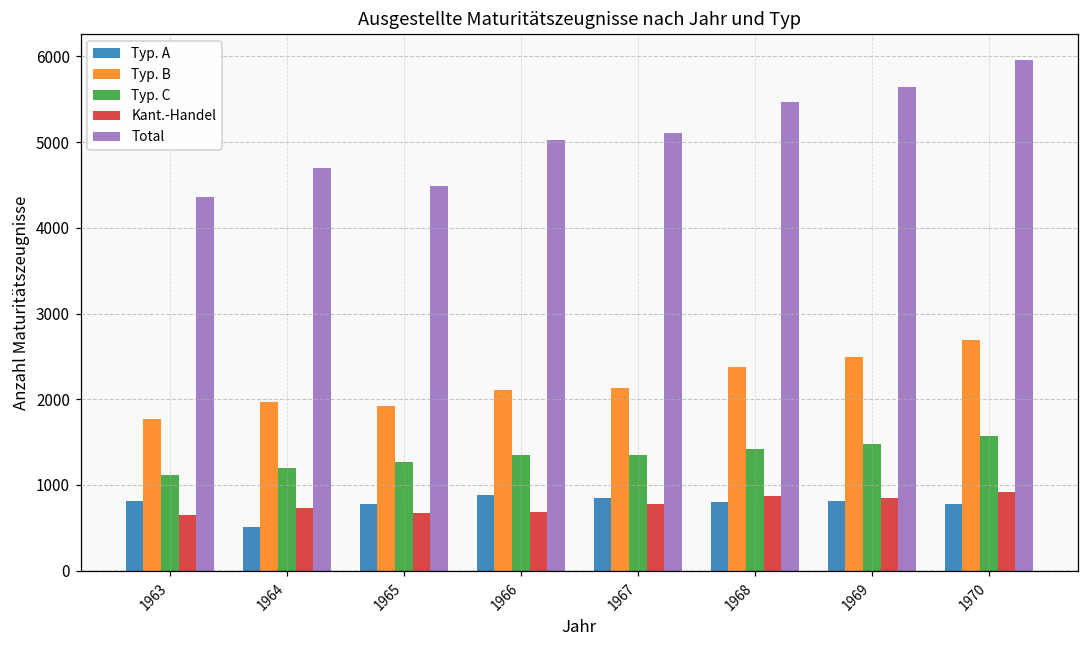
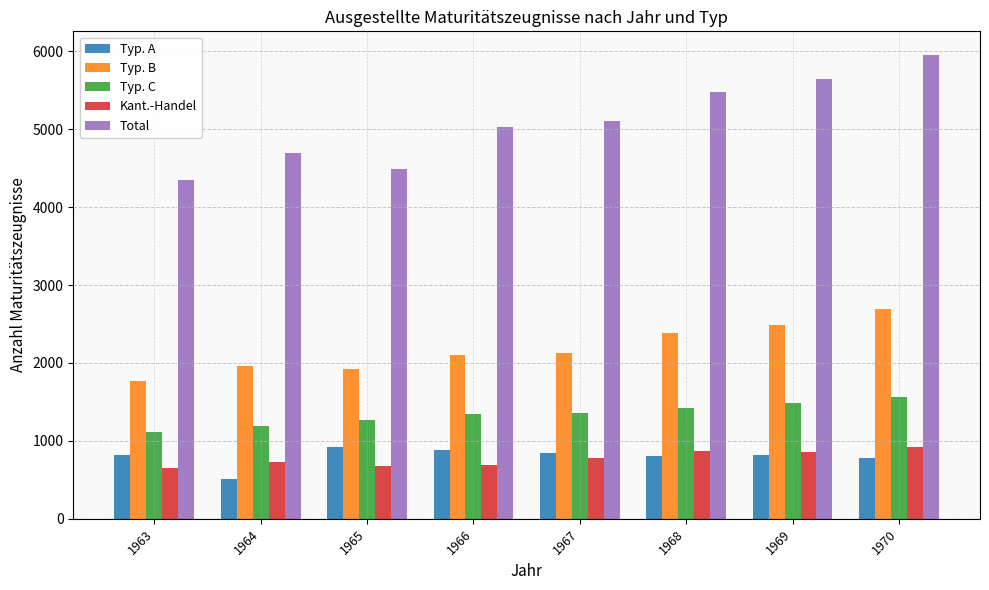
Typ. A, 1965: 800 -> 900
